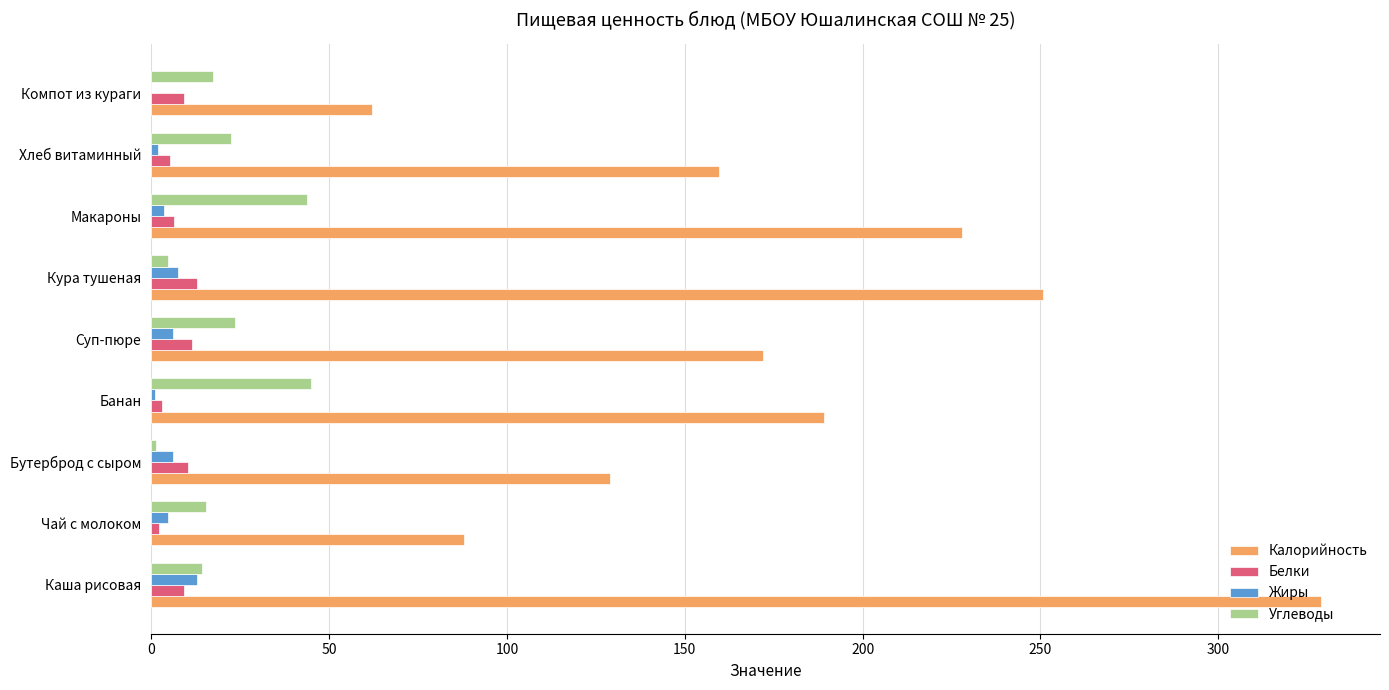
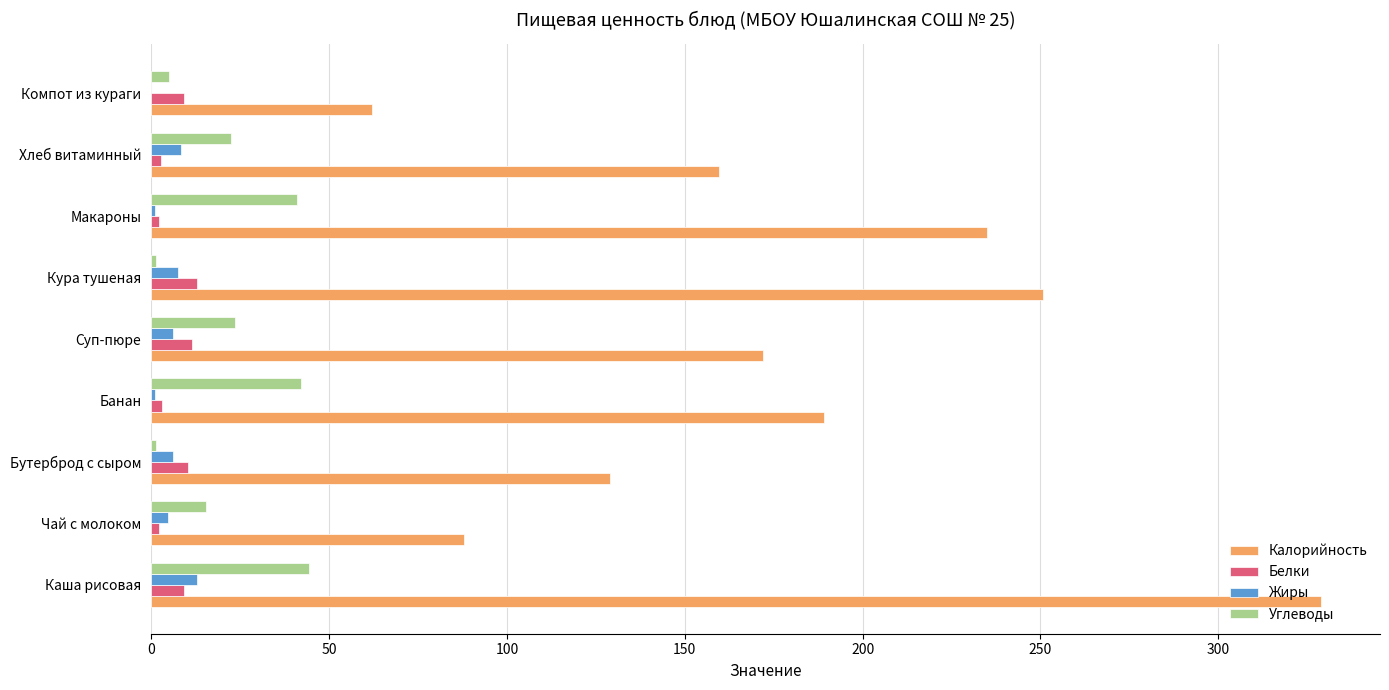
Углеводы, Компот из кураги: 18 -> 5
Жиры, Хлеб витаминный: 2 -> 8
Белки, Хлеб витаминный: 5 -> 3
Углеводы, Макароны: 44 -> 41
Жиры, Макароны: 4 -> 1
Белки, Макароны: 6 -> 2
Калорийность, Макароны: 228 -> 235
Углеводы, Кура тушеная: 5 -> 1
Углеводы, Банан: 45 -> 42
Углеводы, Каша рисовая: 14 -> 44
